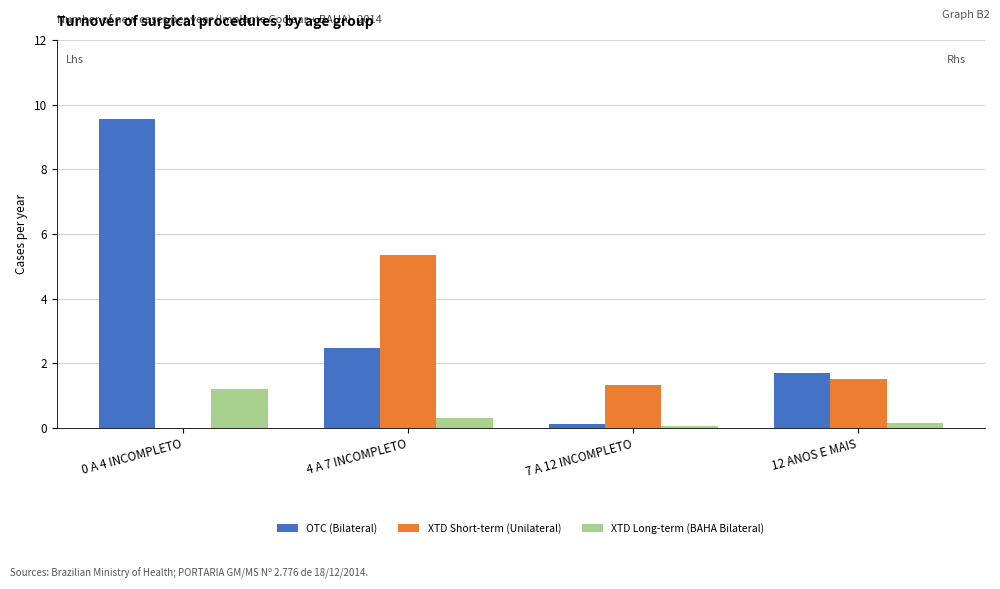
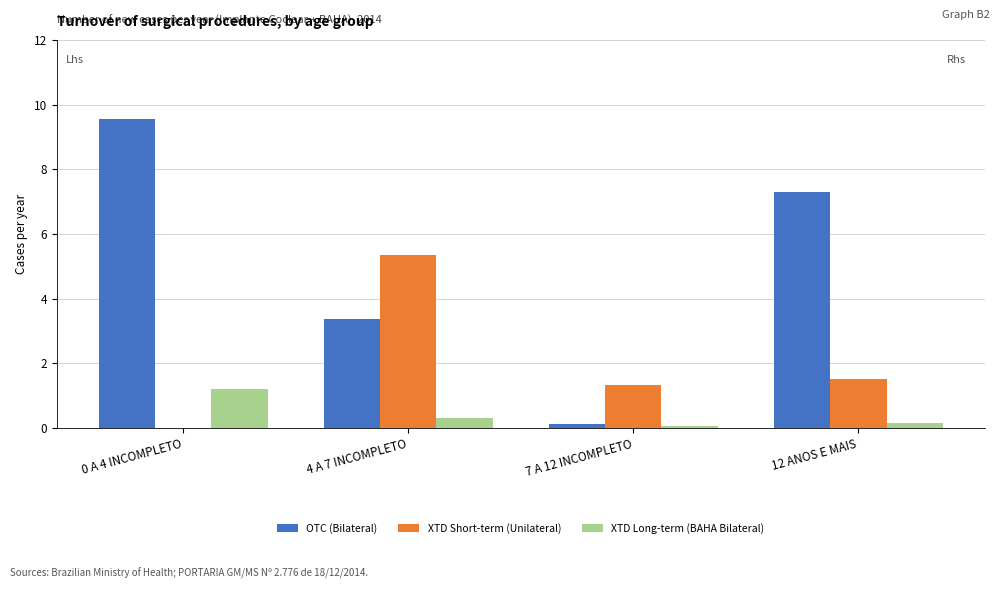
OTC (Bilateral), 4 A 7 INCOMPLETO: 2.5 -> 3.4
OTC (Bilateral), 12 ANOS E MAIS: 1.7 -> 7.3
